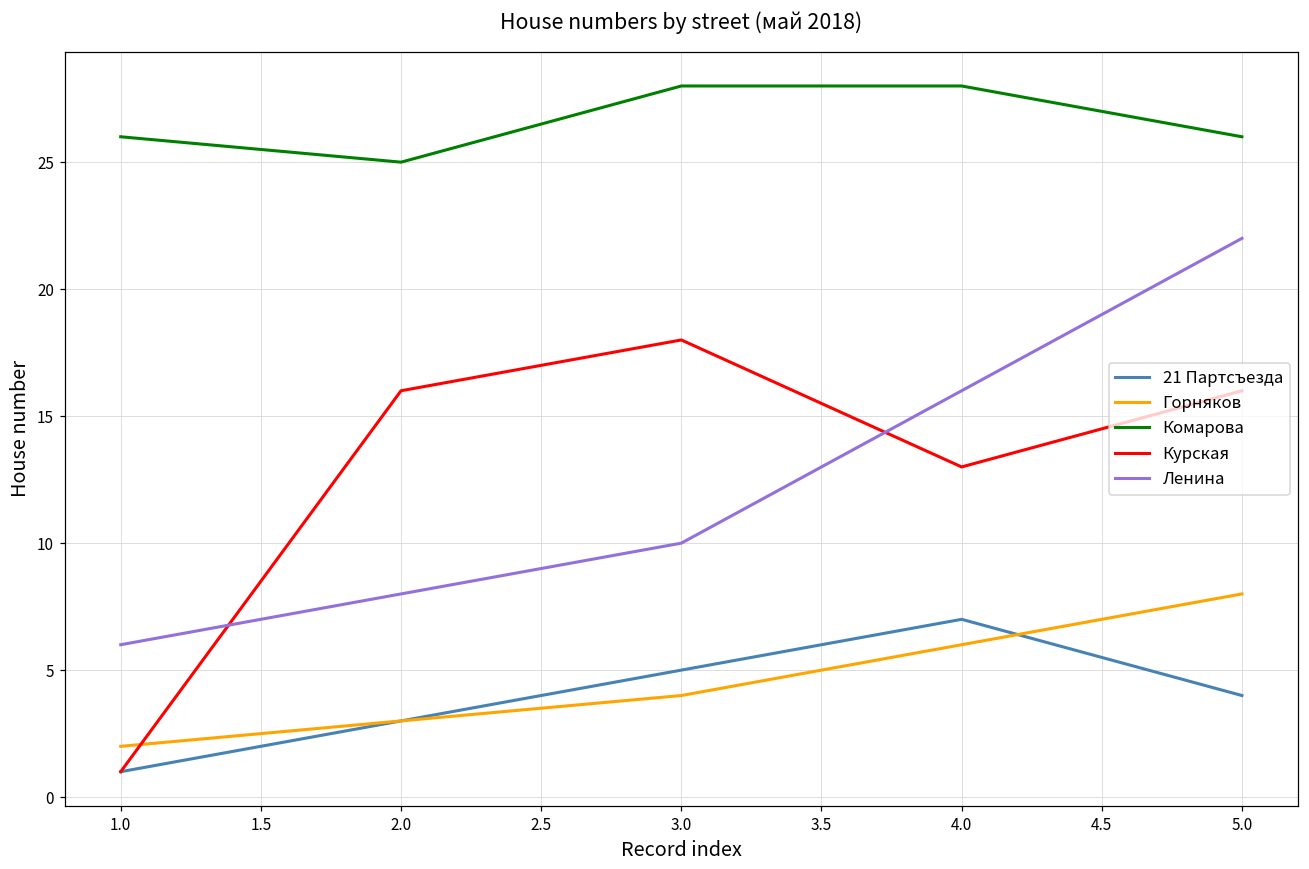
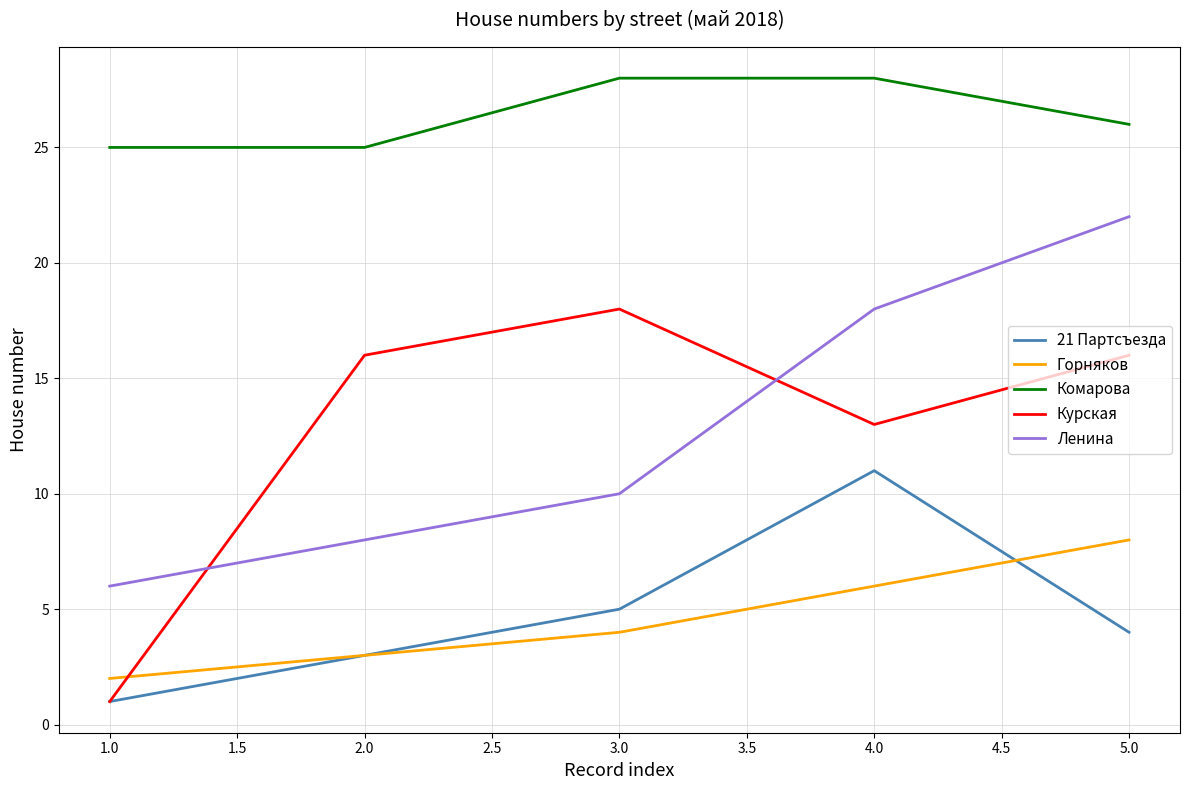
Комарова, 1.0: 26 -> 25
21 Партсъезда, 4.0: 7 -> 11
Ленина, 4.0: 16 -> 18
